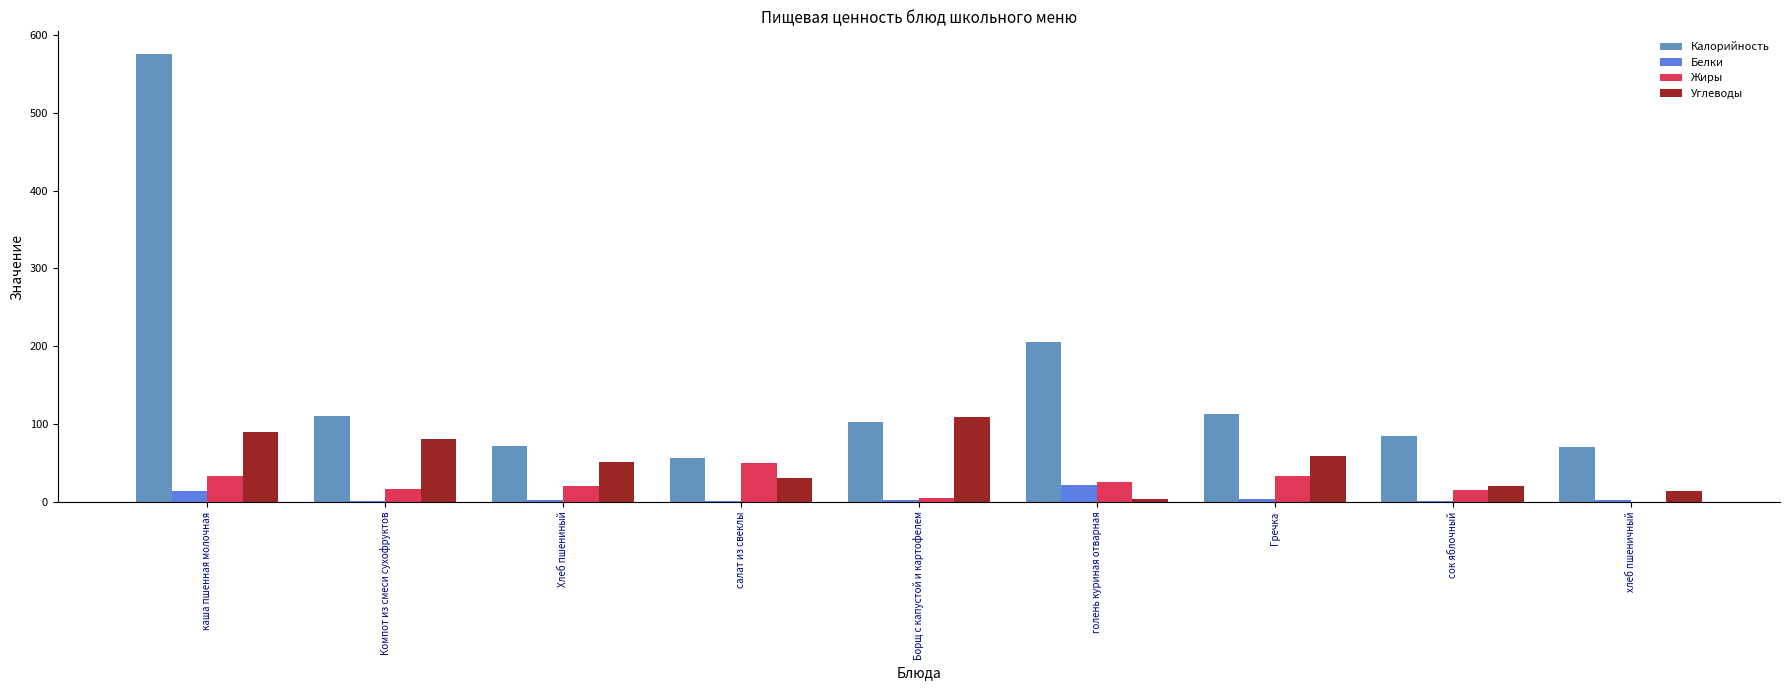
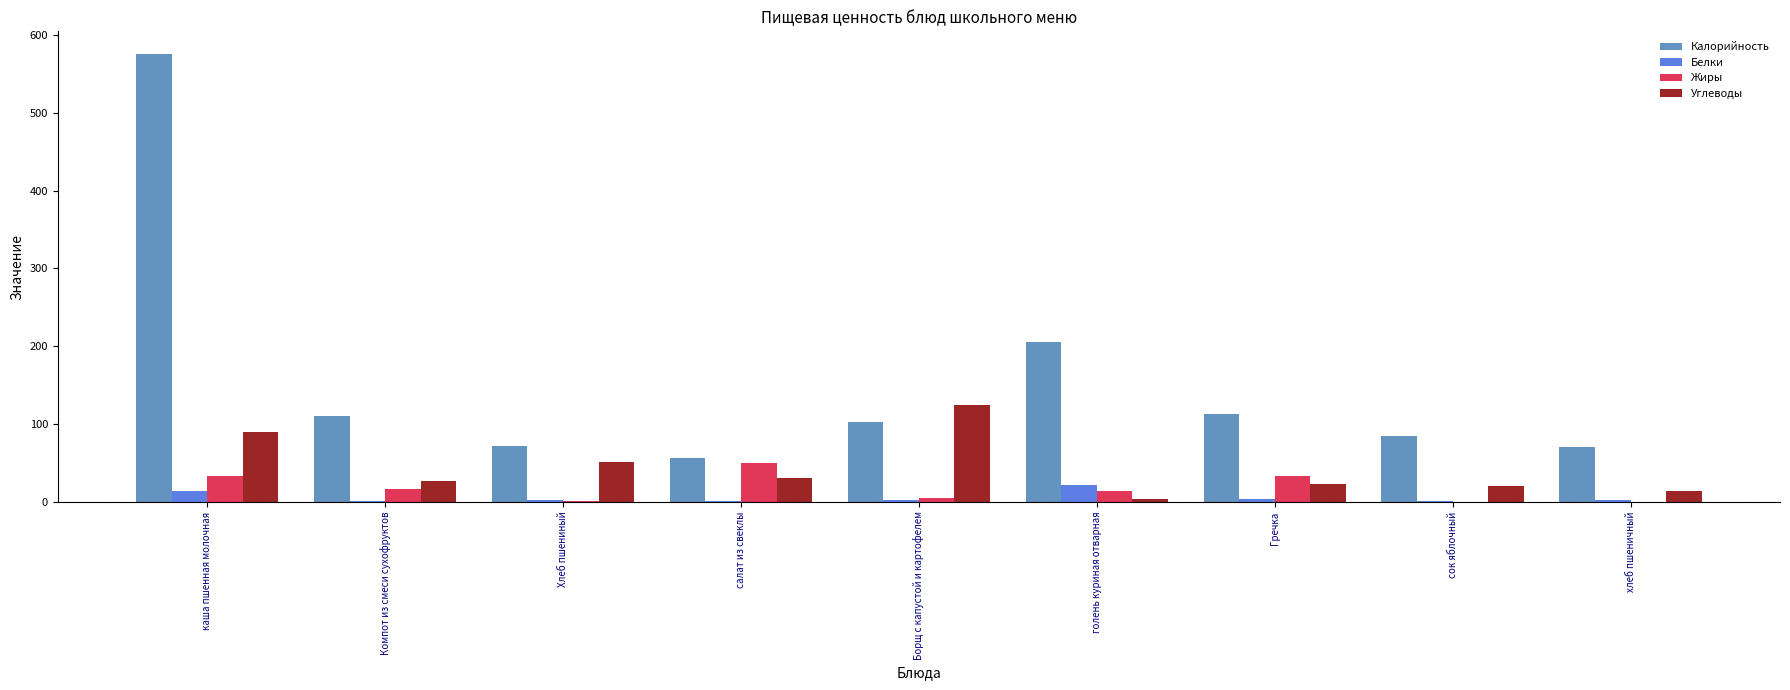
Углеводы, Компот из смеси сухофруктов: 80 -> 30
Жиры, Хлеб пшениный: 20 -> 0
Углеводы, Борщ с капустой и картофелем: 110 -> 130
Жиры, голень куриная отварная: 30 -> 10
Углеводы, Гречка: 60 -> 20
Жиры, сок яблочный: 20 -> 0
